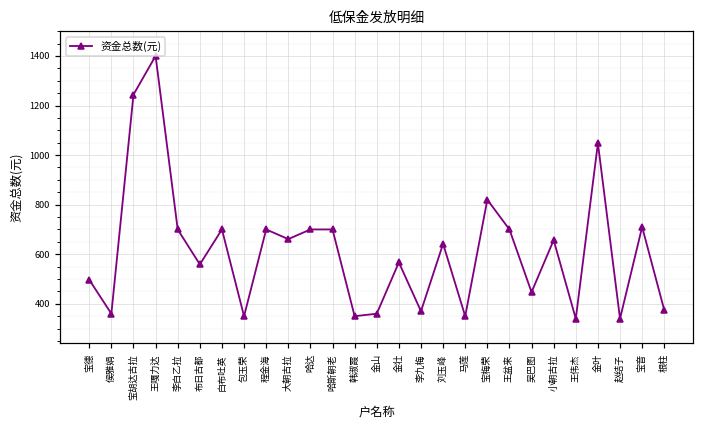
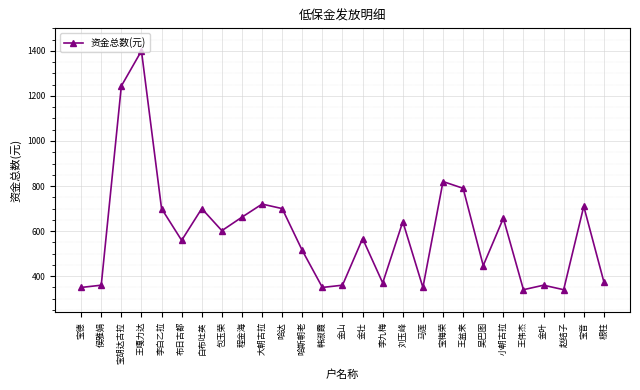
宝德: 500 -> 350
包玉荣: 350 -> 600
程金海: 700 -> 660
大朝古拉: 660 -> 720
哈斯朝老: 700 -> 510
王盆来: 700 -> 790
金叶: 1050 -> 360
